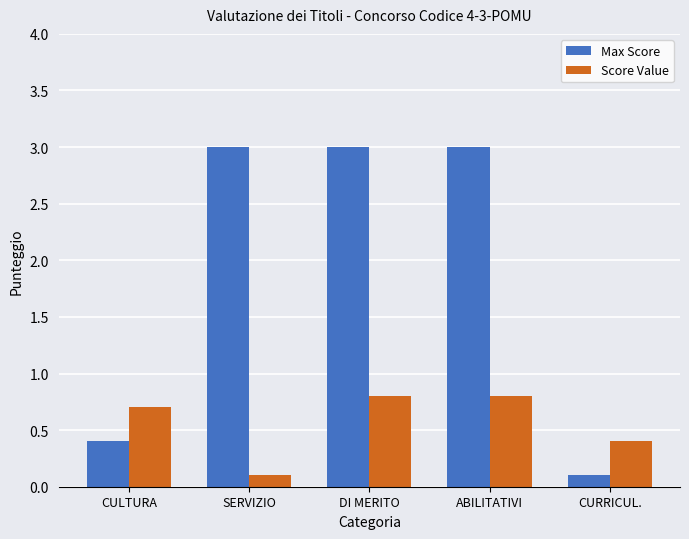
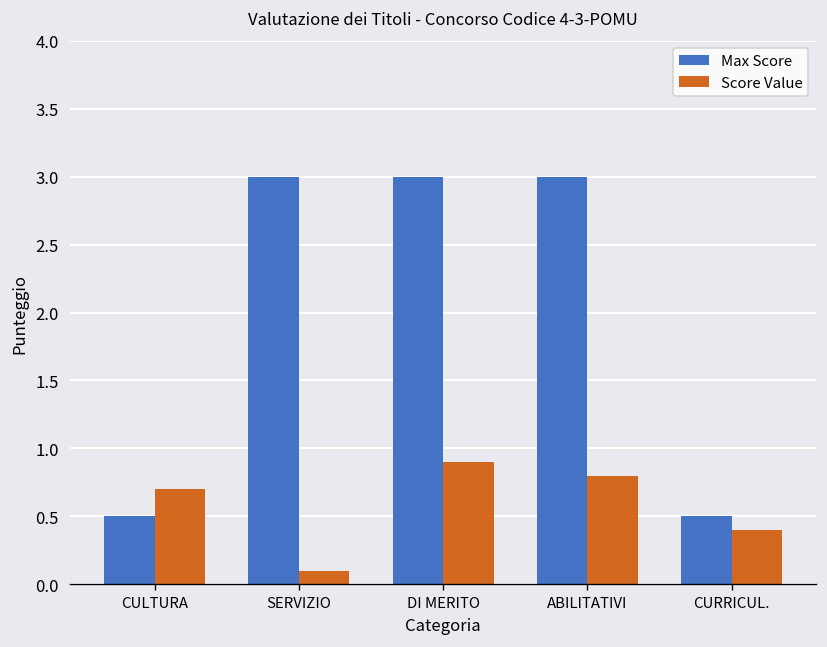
Max Score, CULTURA: 0.4 -> 0.5
Score Value, DI MERITO: 0.8 -> 0.9
Max Score, CURRICUL.: 0.1 -> 0.5
